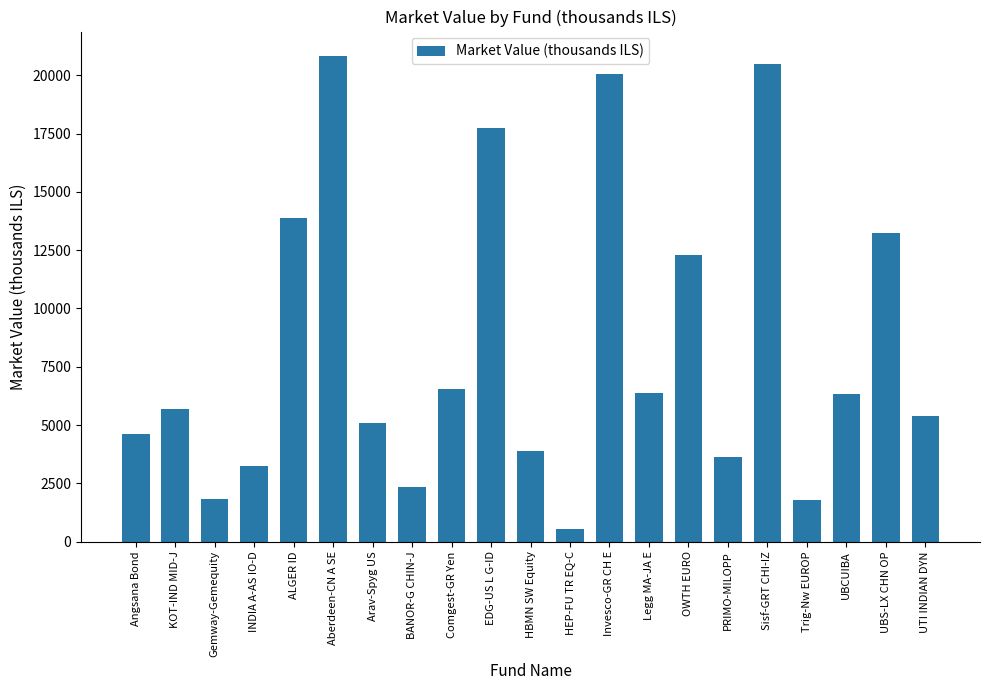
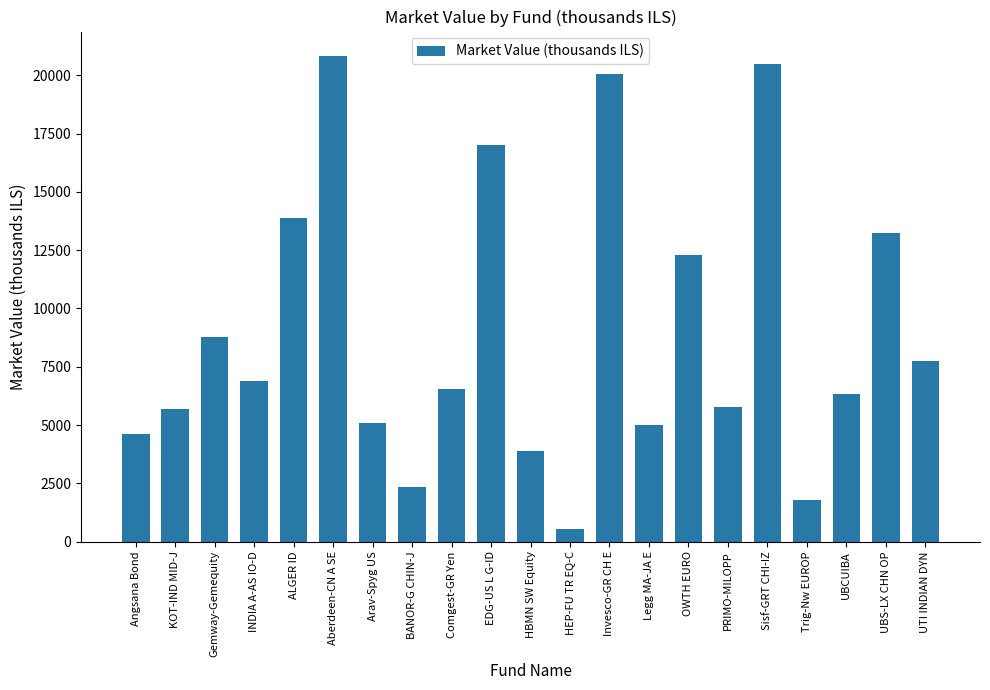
Gemway-Gemequity: 1800 -> 8800
INDIA A-AS IO-D: 3300 -> 6900
EDG-US L G-ID: 17700 -> 17000
Legg MA-JA E: 6400 -> 5000
PRIMO-MILOPP: 3600 -> 5800
UTI INDIAN DYN: 5400 -> 7700
